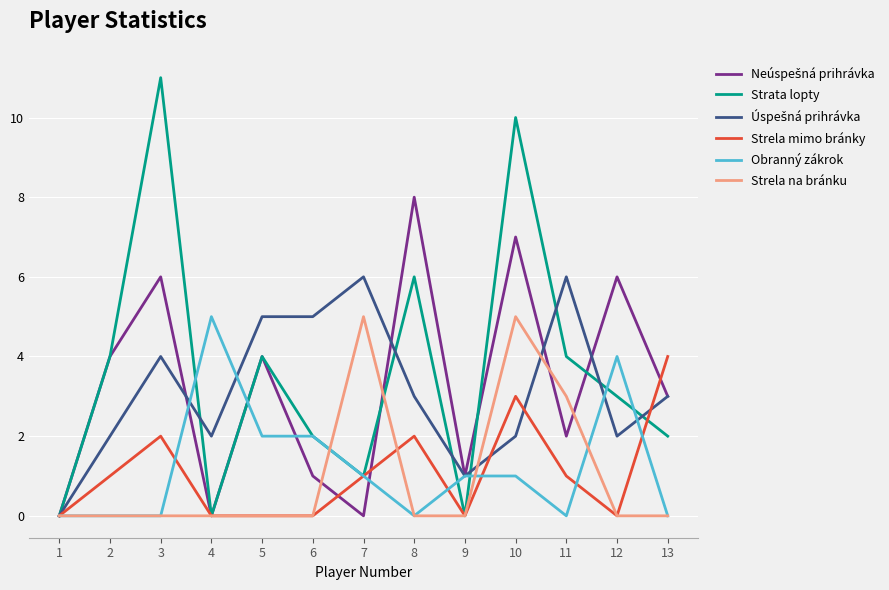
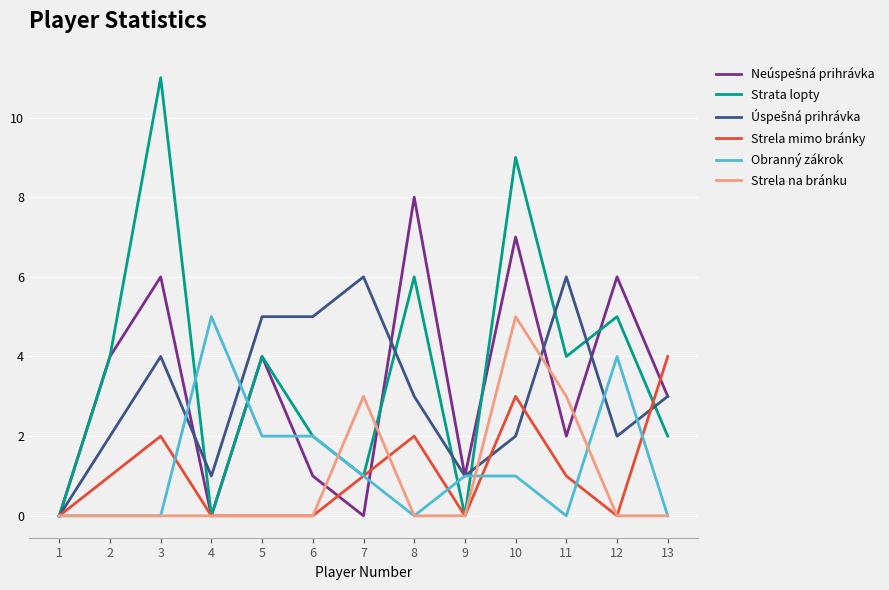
Úspešná prihrávka, 4: 2 -> 1
Strela na bránku, 7: 5 -> 3
Strata lopty, 10: 10 -> 9
Strata lopty, 12: 3 -> 5
